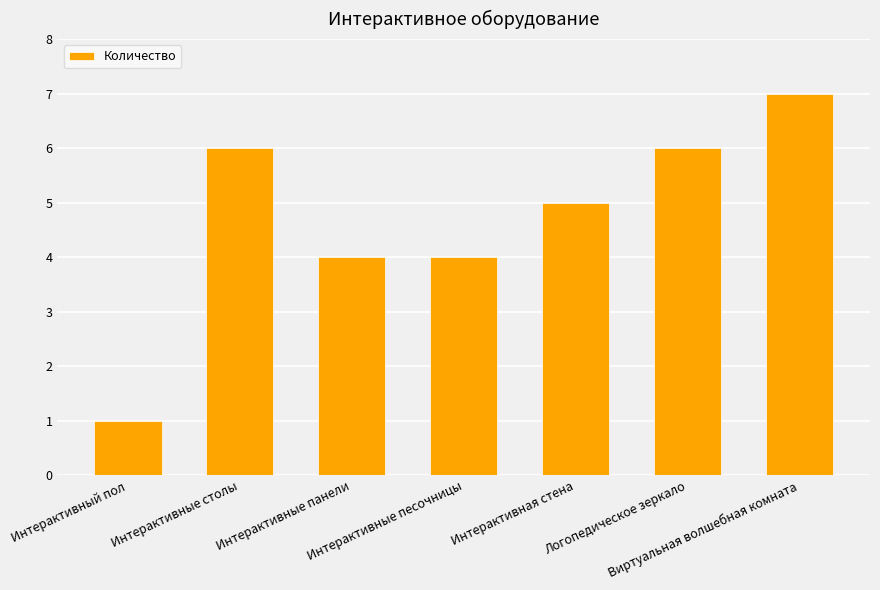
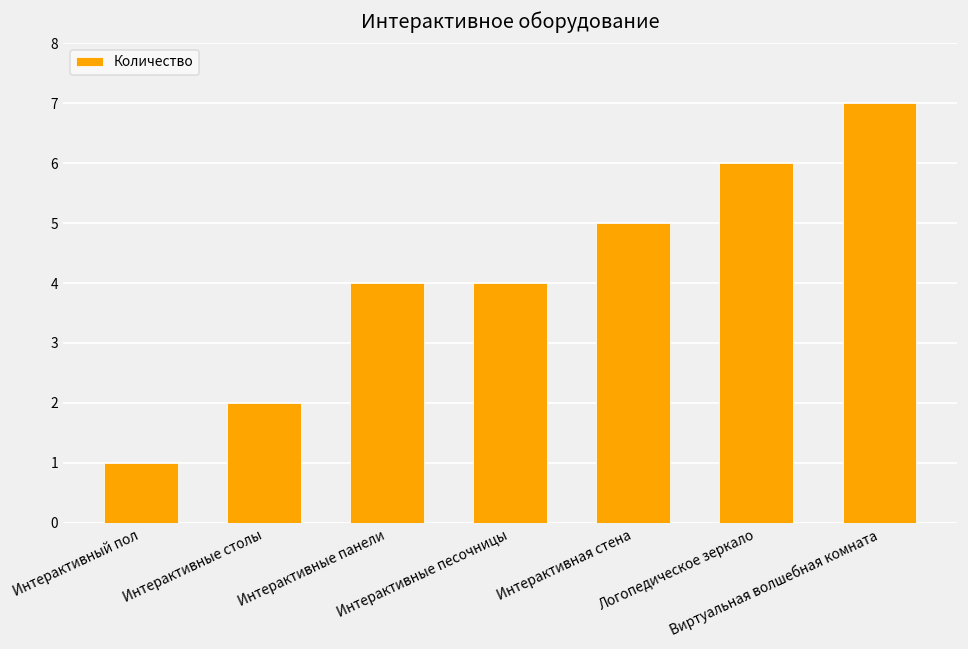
Интерактивные столы: 6 -> 2
